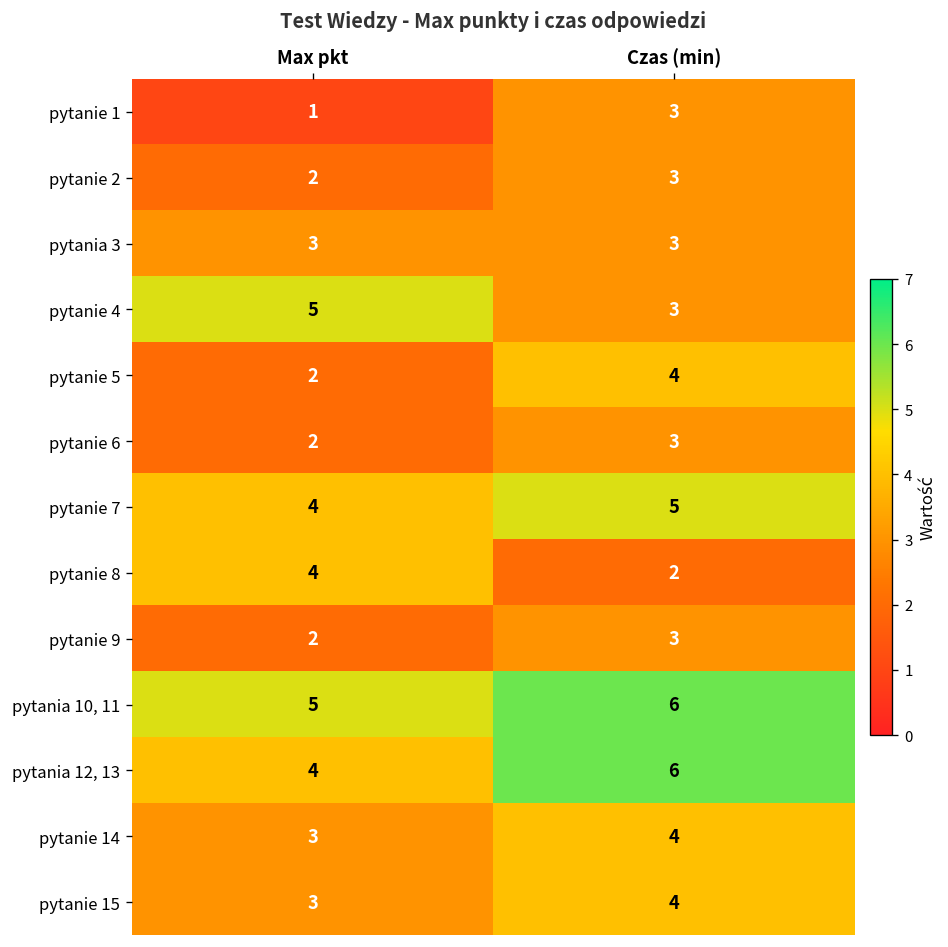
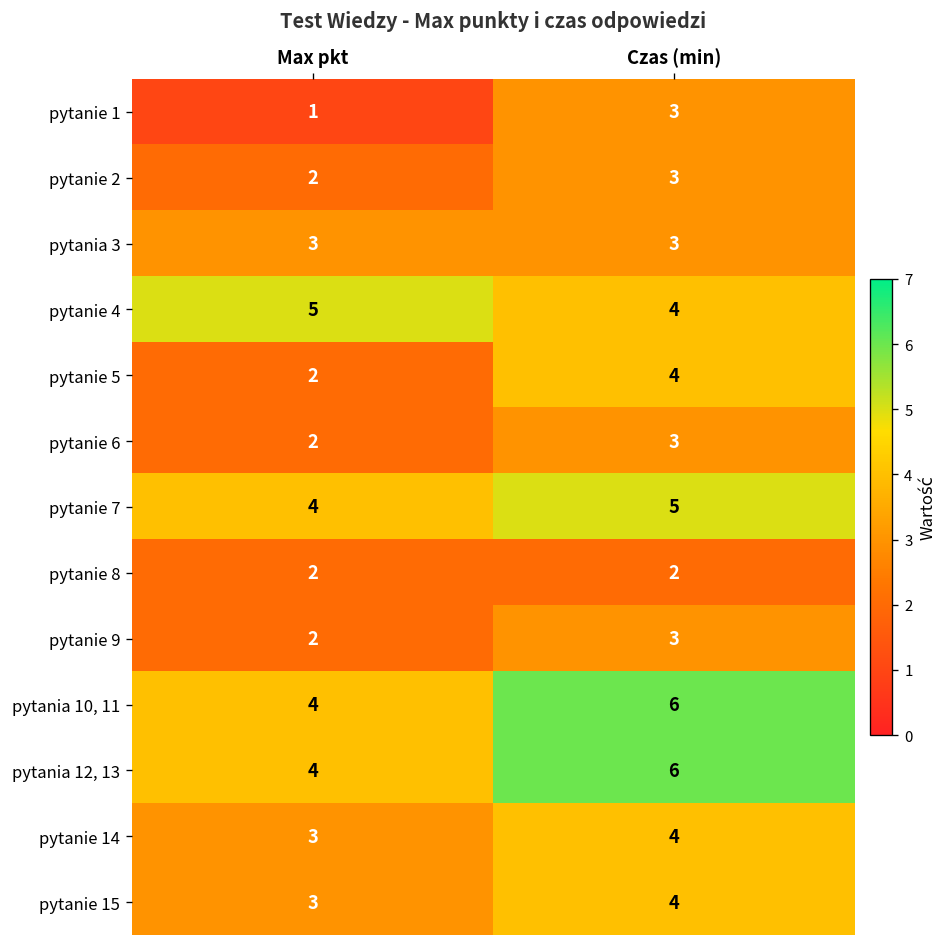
pytanie 4, Czas (min): 3 -> 4
pytanie 8, Max pkt: 4 -> 2
pytania 10, 11, Max pkt: 5 -> 4
